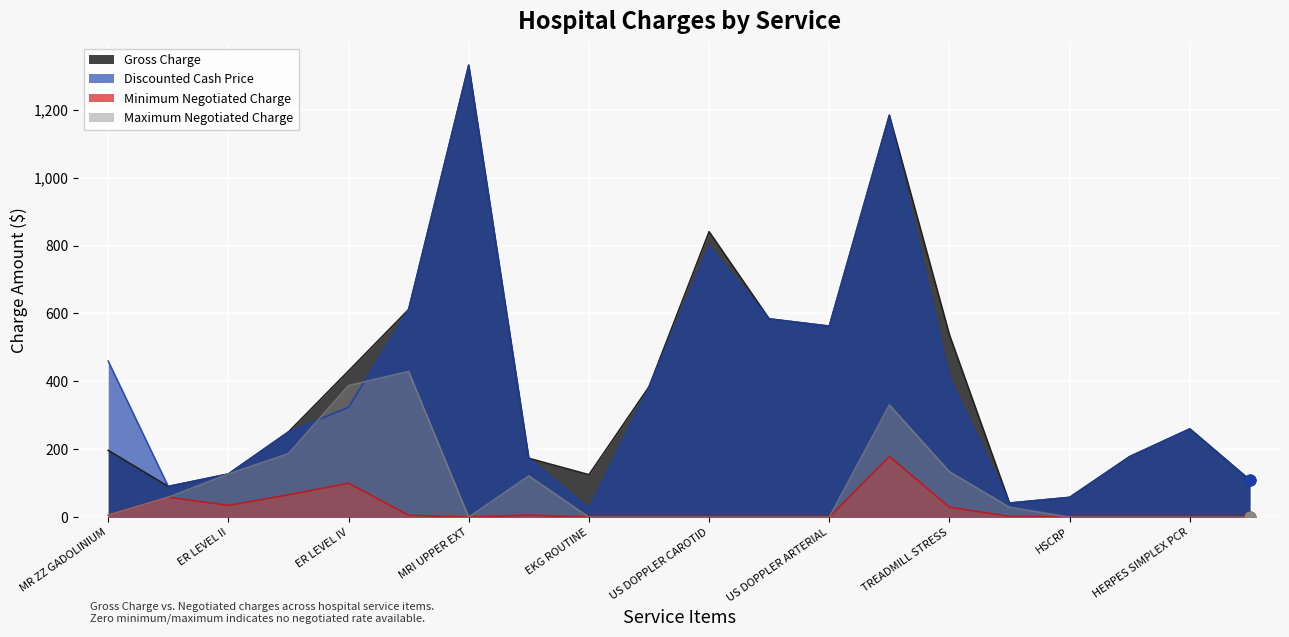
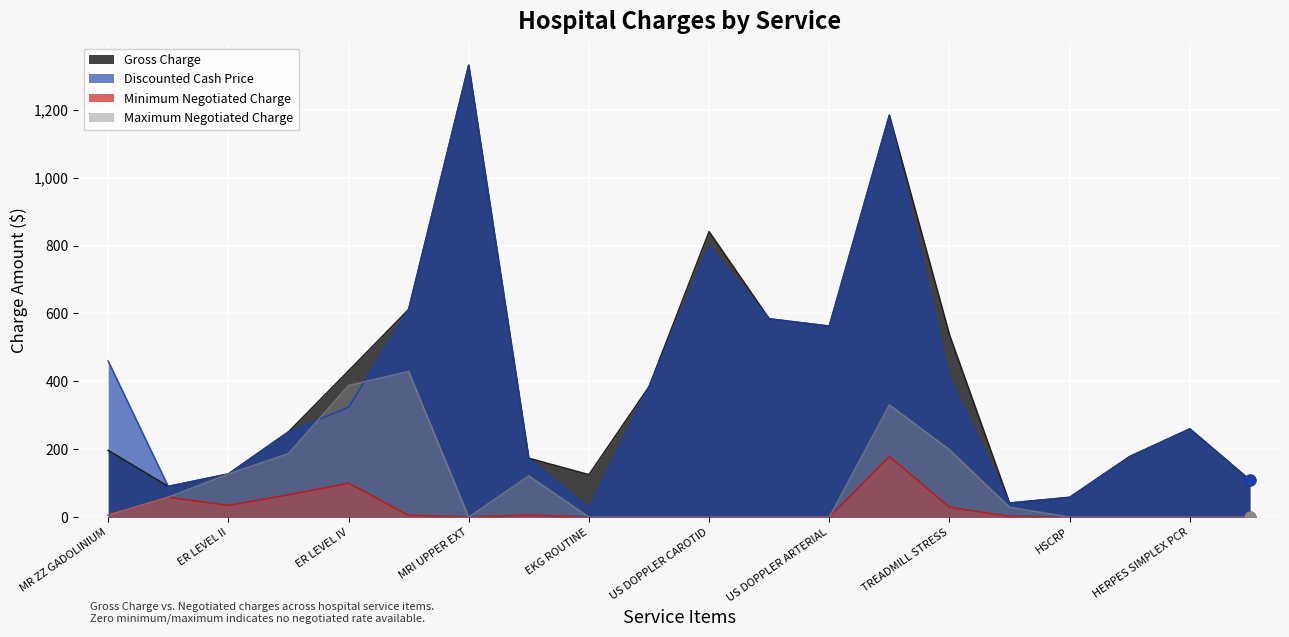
Maximum Negotiated Charge, TREADMILL STRESS: 130 -> 200
